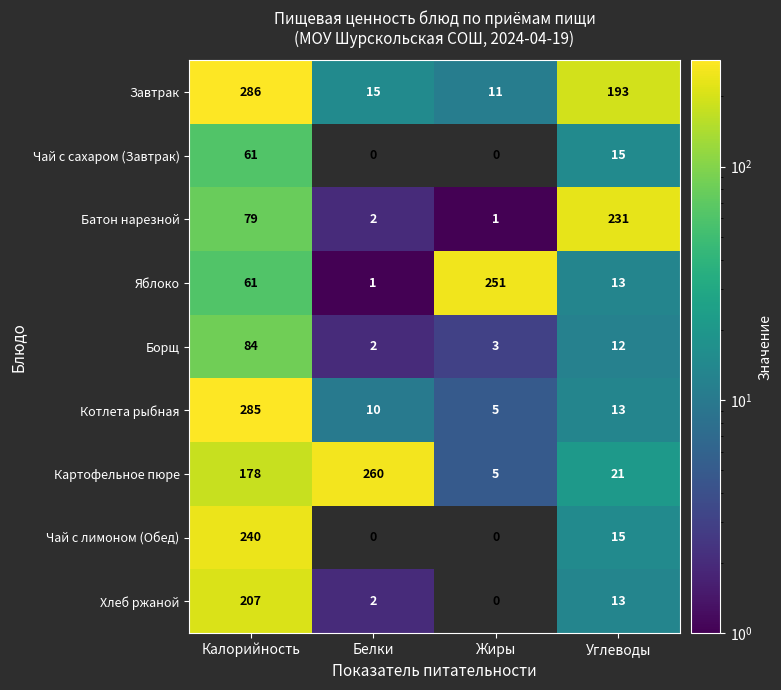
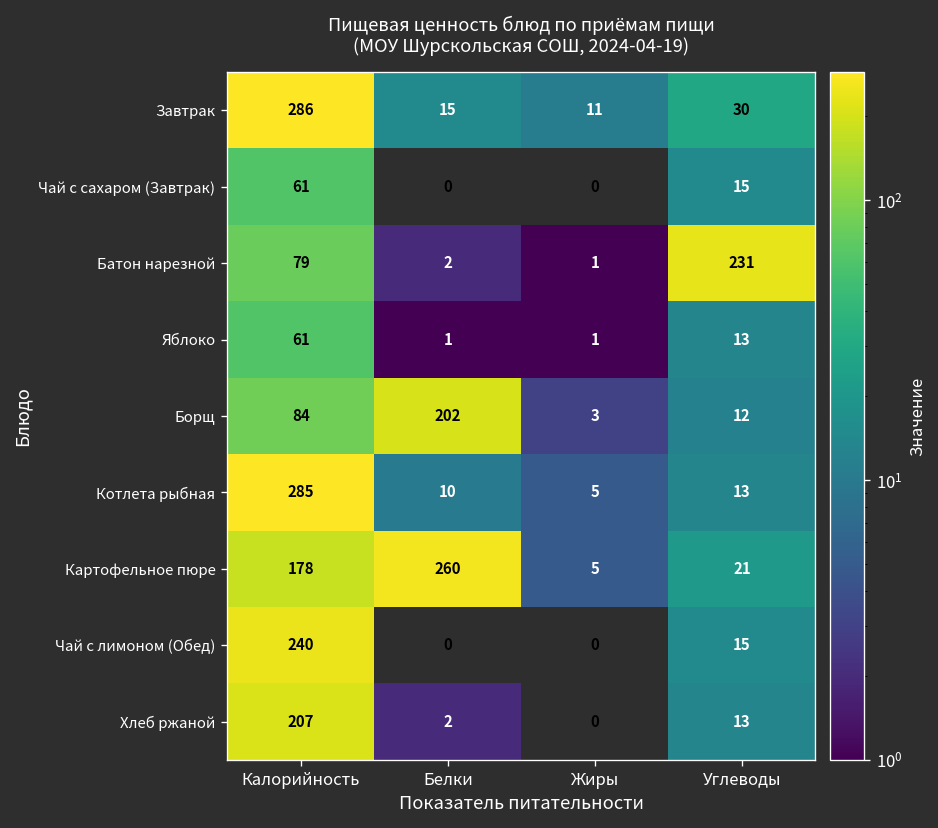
Завтрак, Углеводы: 193 -> 30
Яблоко, Жиры: 251 -> 1
Борщ, Белки: 2 -> 202
